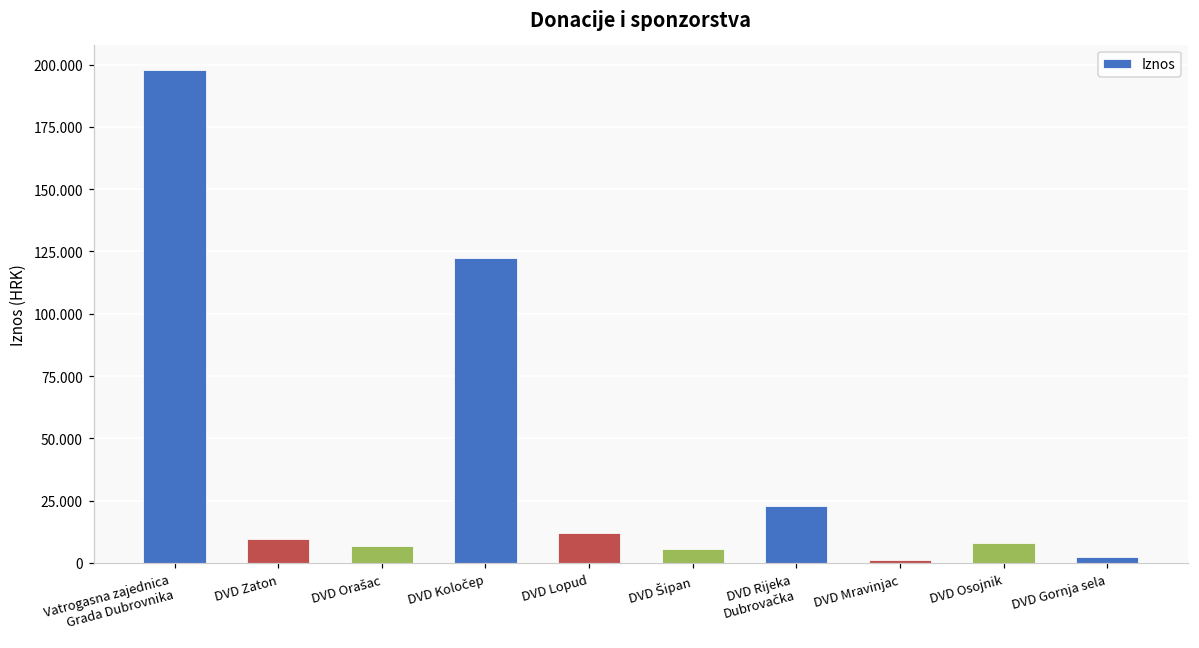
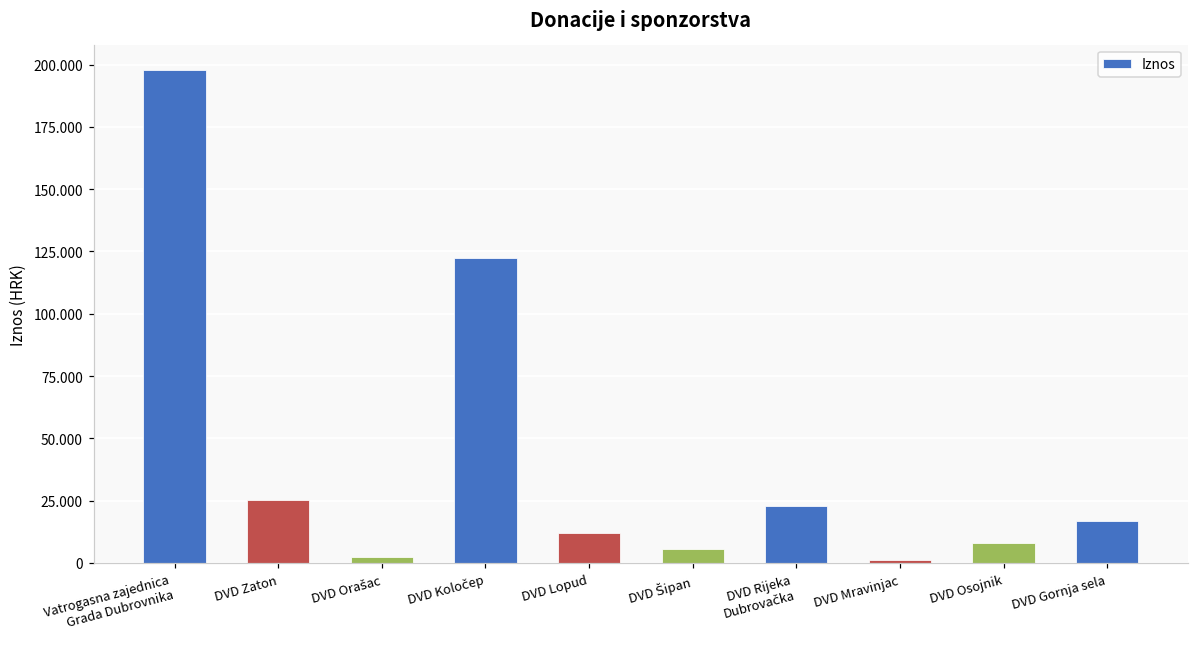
DVD Zaton: 10 -> 25
DVD Orašac: 7 -> 3
DVD Gornja sela: 2 -> 17
